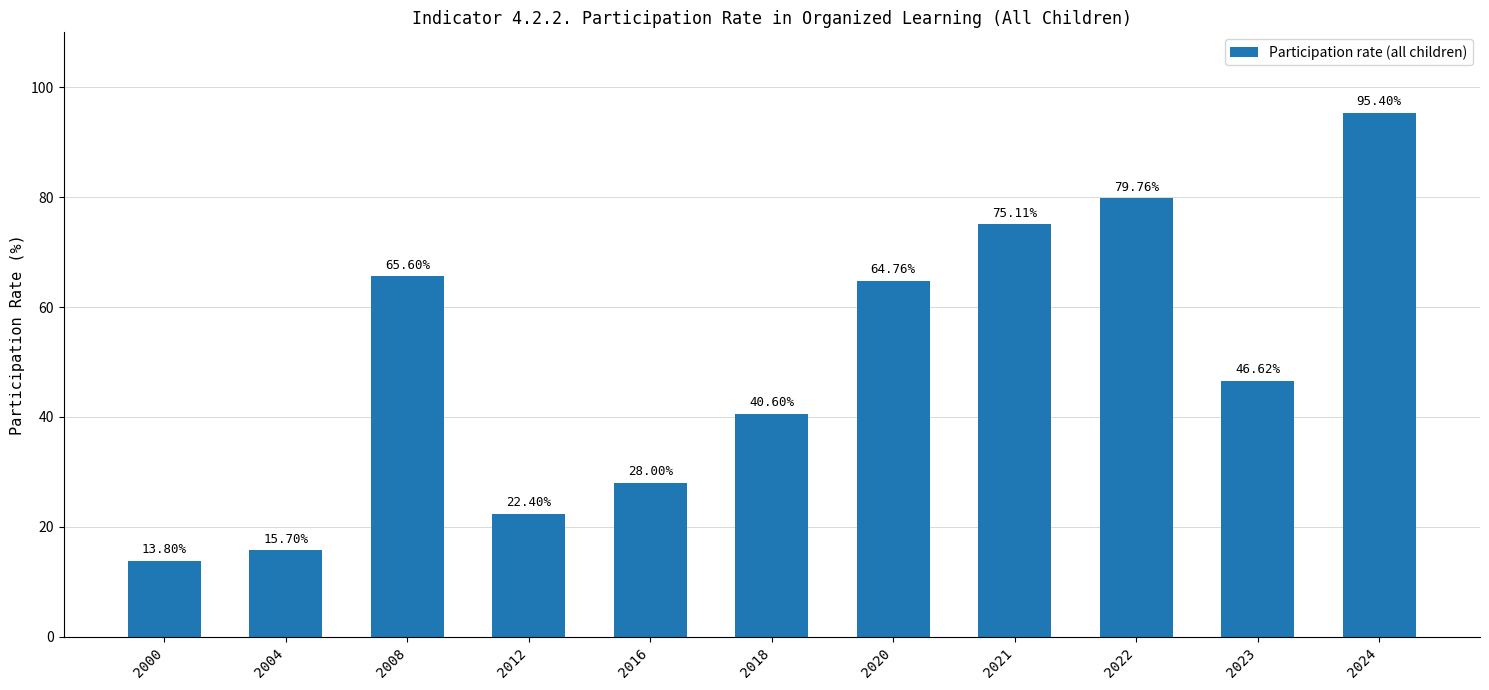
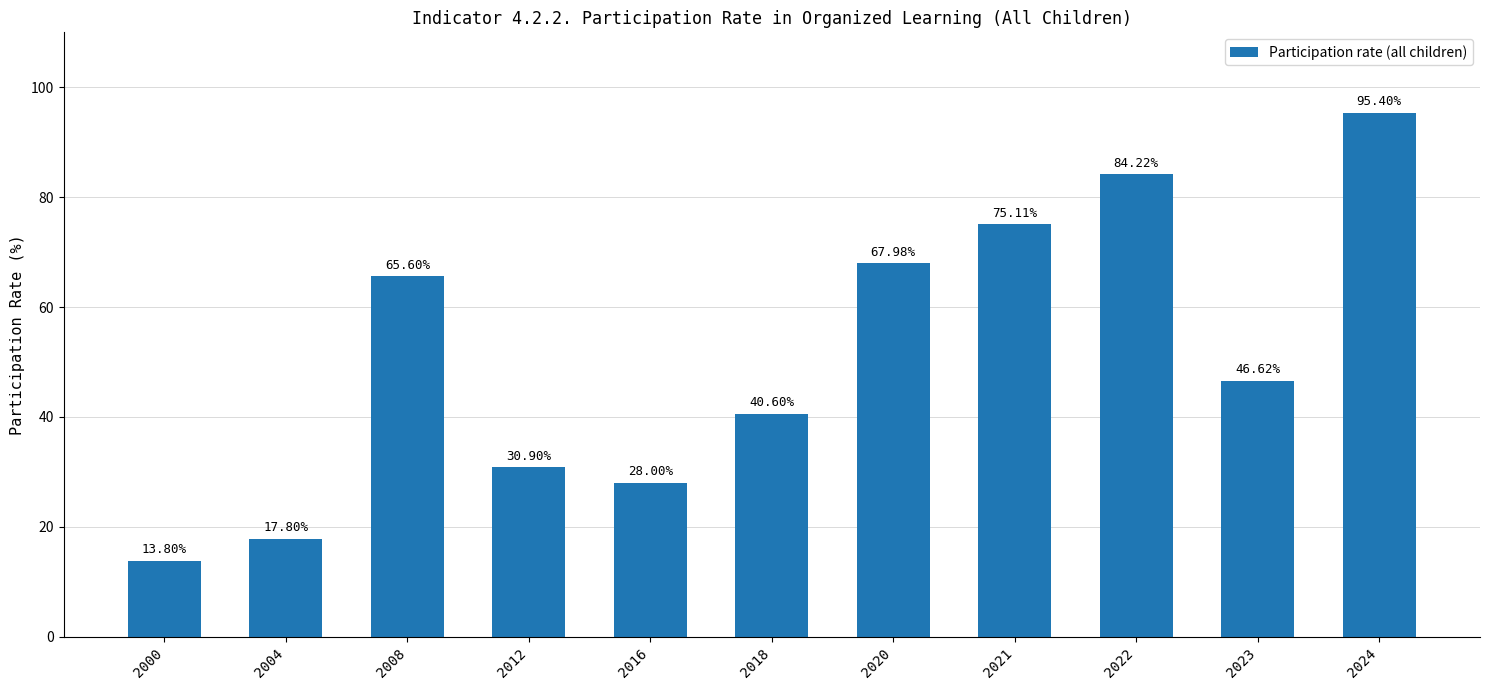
2004: 15.70% -> 17.80%
2012: 22.40% -> 30.90%
2020: 64.76% -> 67.98%
2022: 79.76% -> 84.22%
